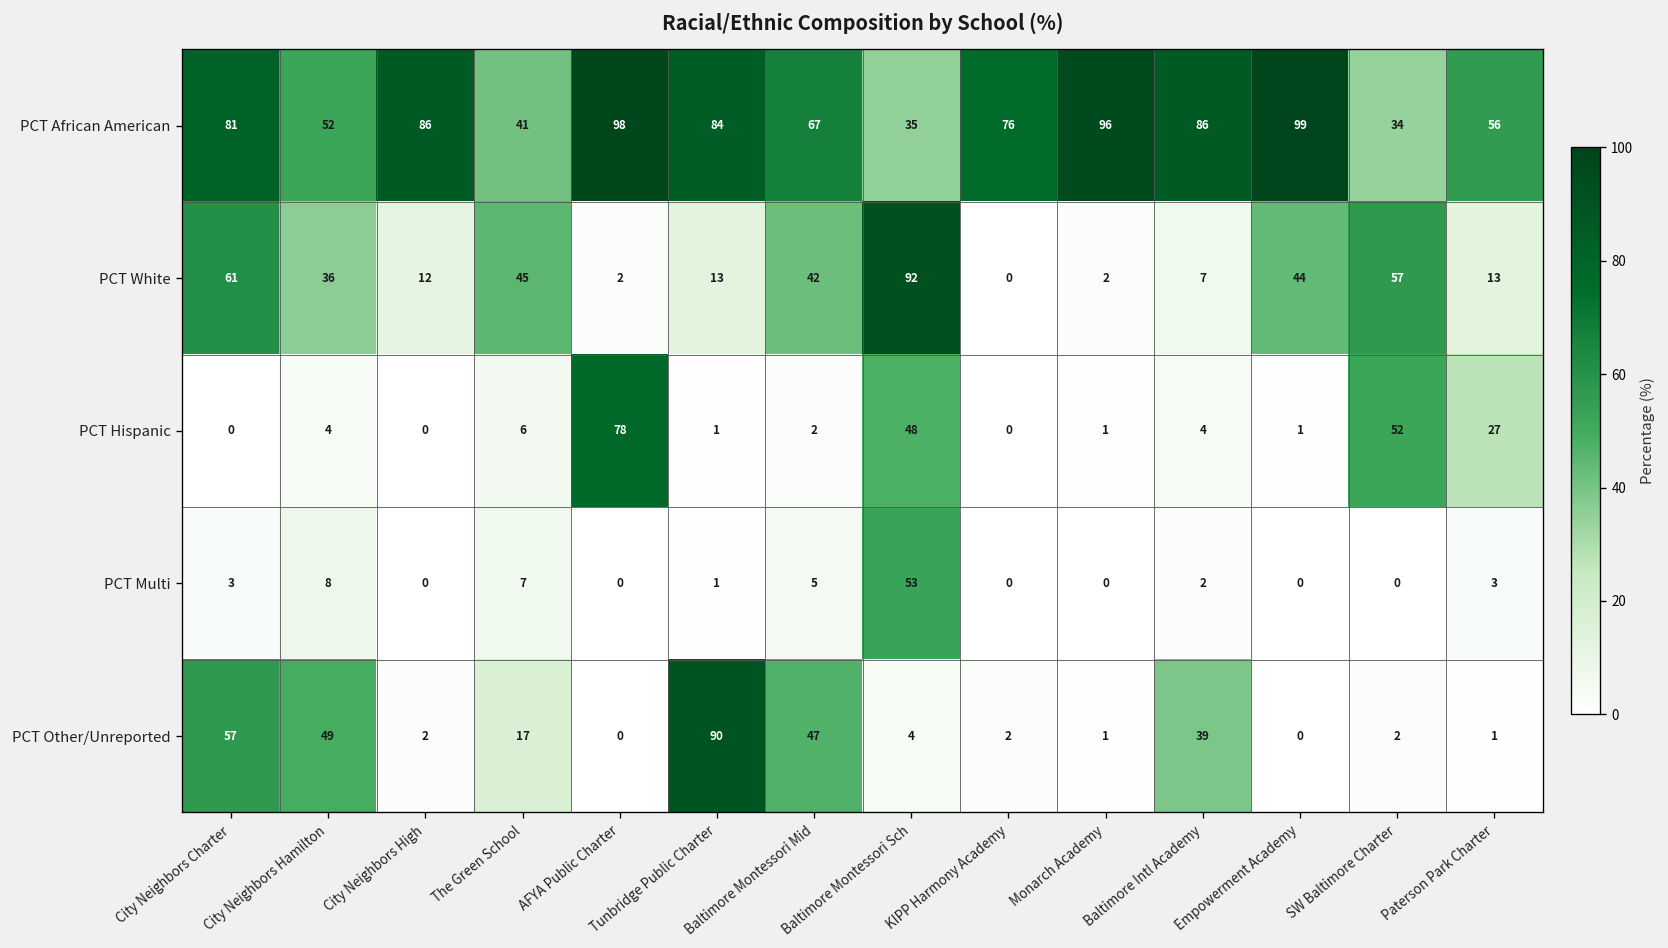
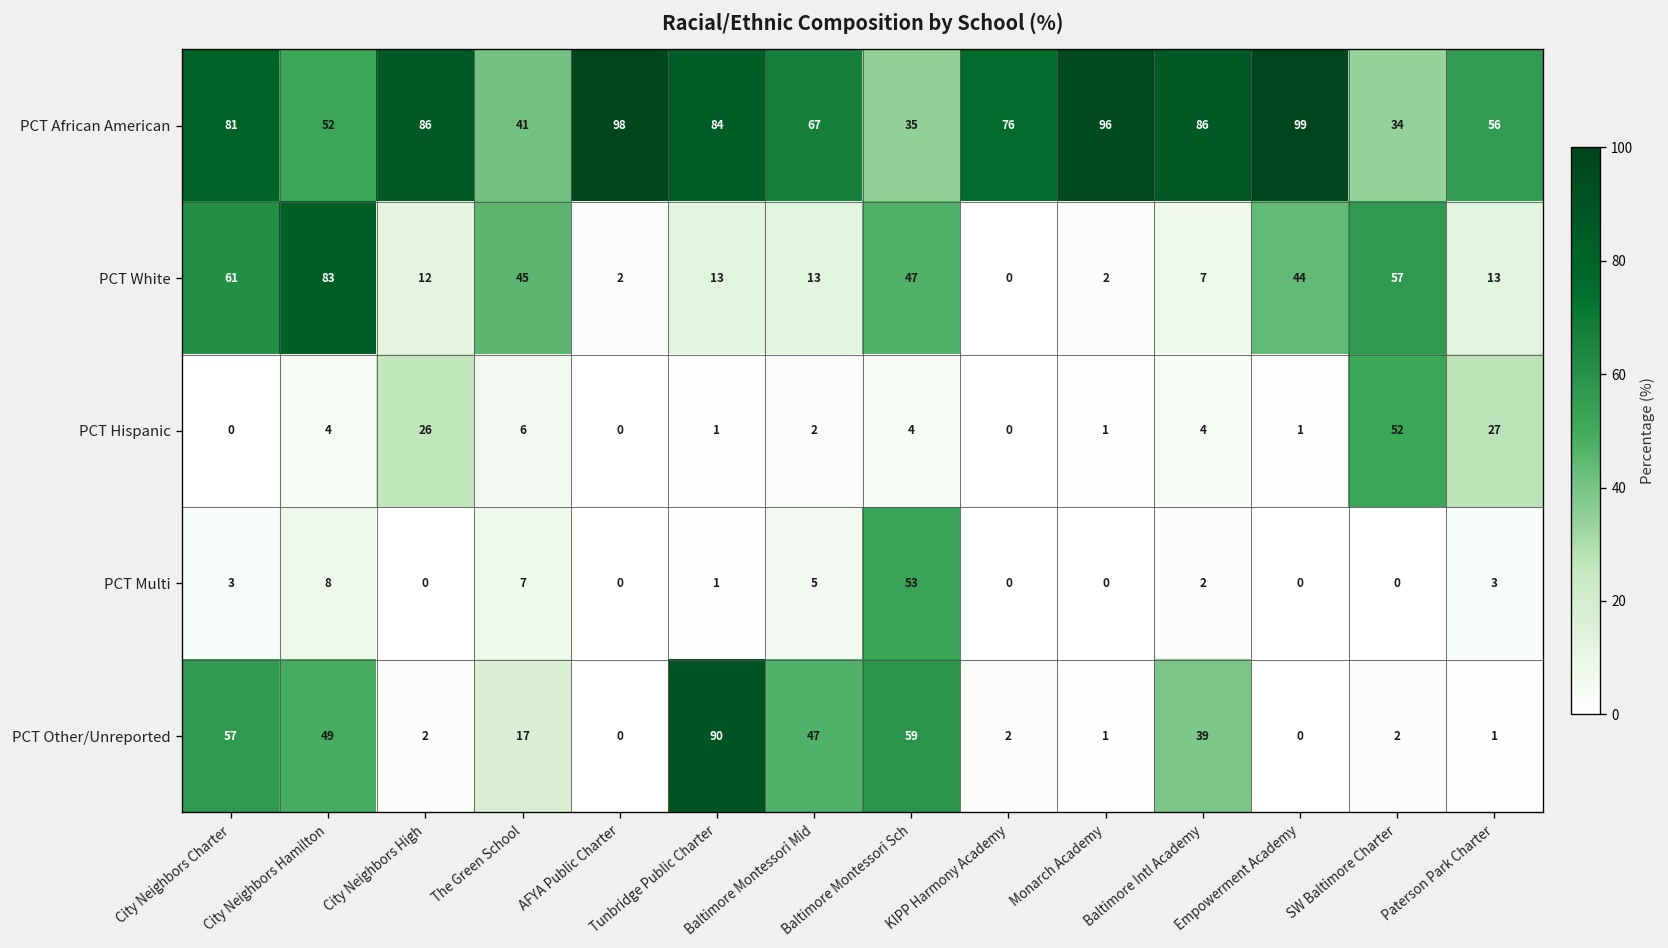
PCT White, City Neighbors Hamilton: 36 -> 83
PCT White, Baltimore Montessori Mid: 42 -> 13
PCT White, Baltimore Montessori Sch: 92 -> 47
PCT Hispanic, City Neighbors High: 0 -> 26
PCT Hispanic, AFYA Public Charter: 78 -> 0
PCT Hispanic, Baltimore Montessori Sch: 48 -> 4
PCT Other/Unreported, Baltimore Montessori Sch: 4 -> 59
